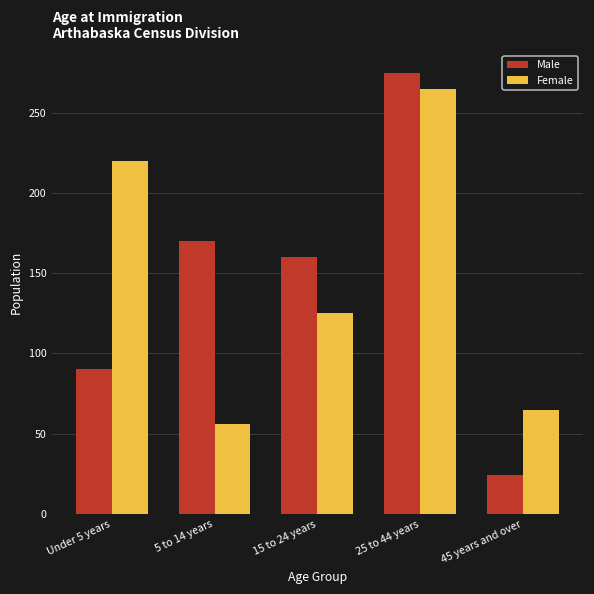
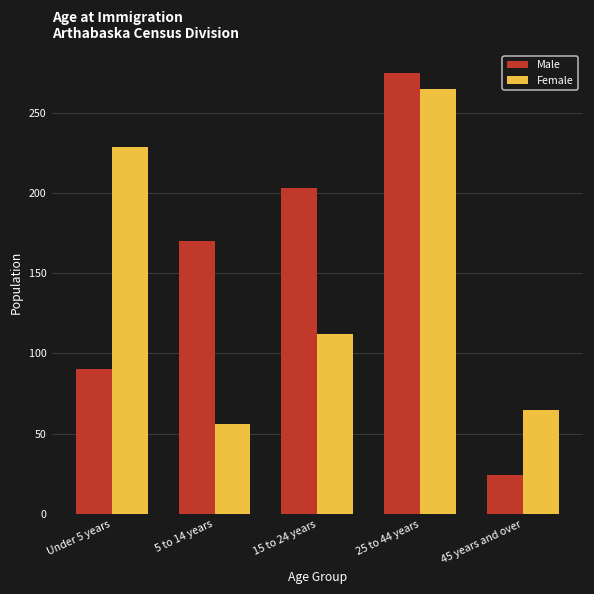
Female, Under 5 years: 220 -> 229
Male, 15 to 24 years: 160 -> 203
Female, 15 to 24 years: 125 -> 112
